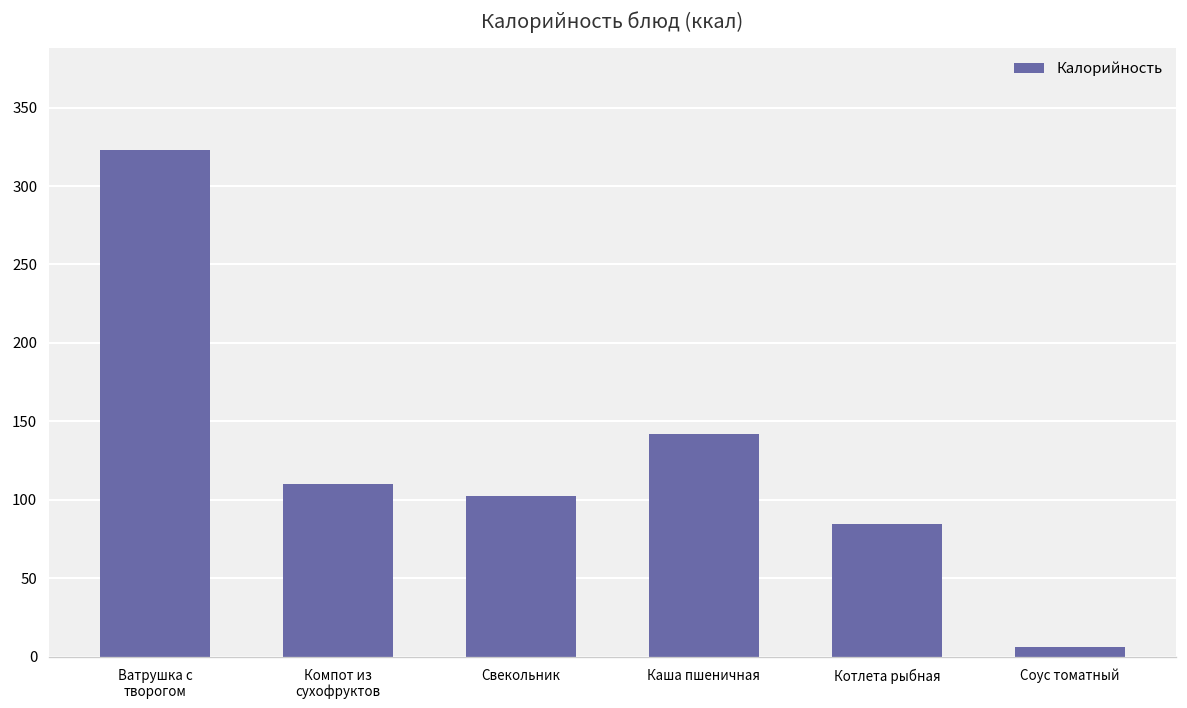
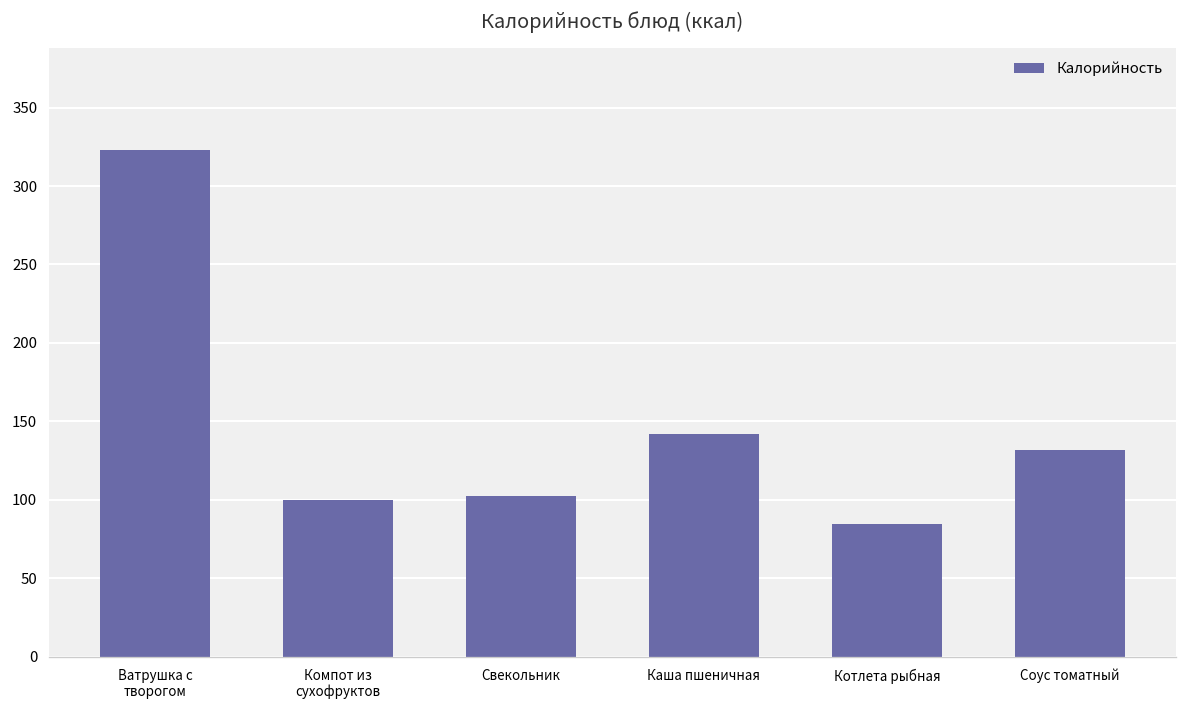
Компот из сухофруктов: 110 -> 100
Соус томатный: 7 -> 132
